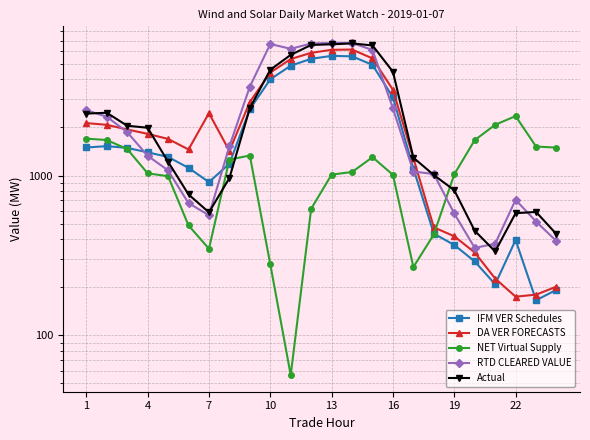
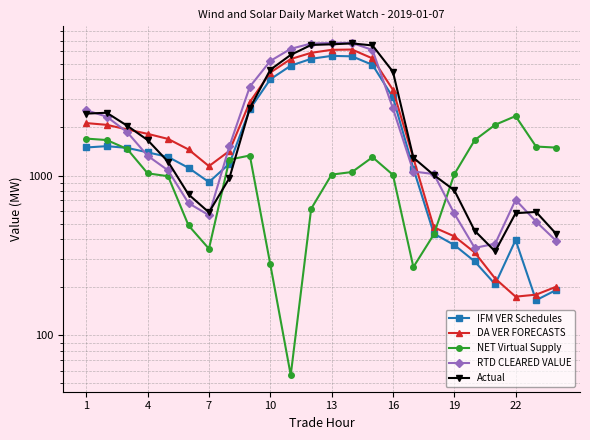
Actual, 4: 2000 -> 1700
DA VER FORECASTS, 7: 2500 -> 1100
RTD CLEARED VALUE, 10: 6700 -> 5200
